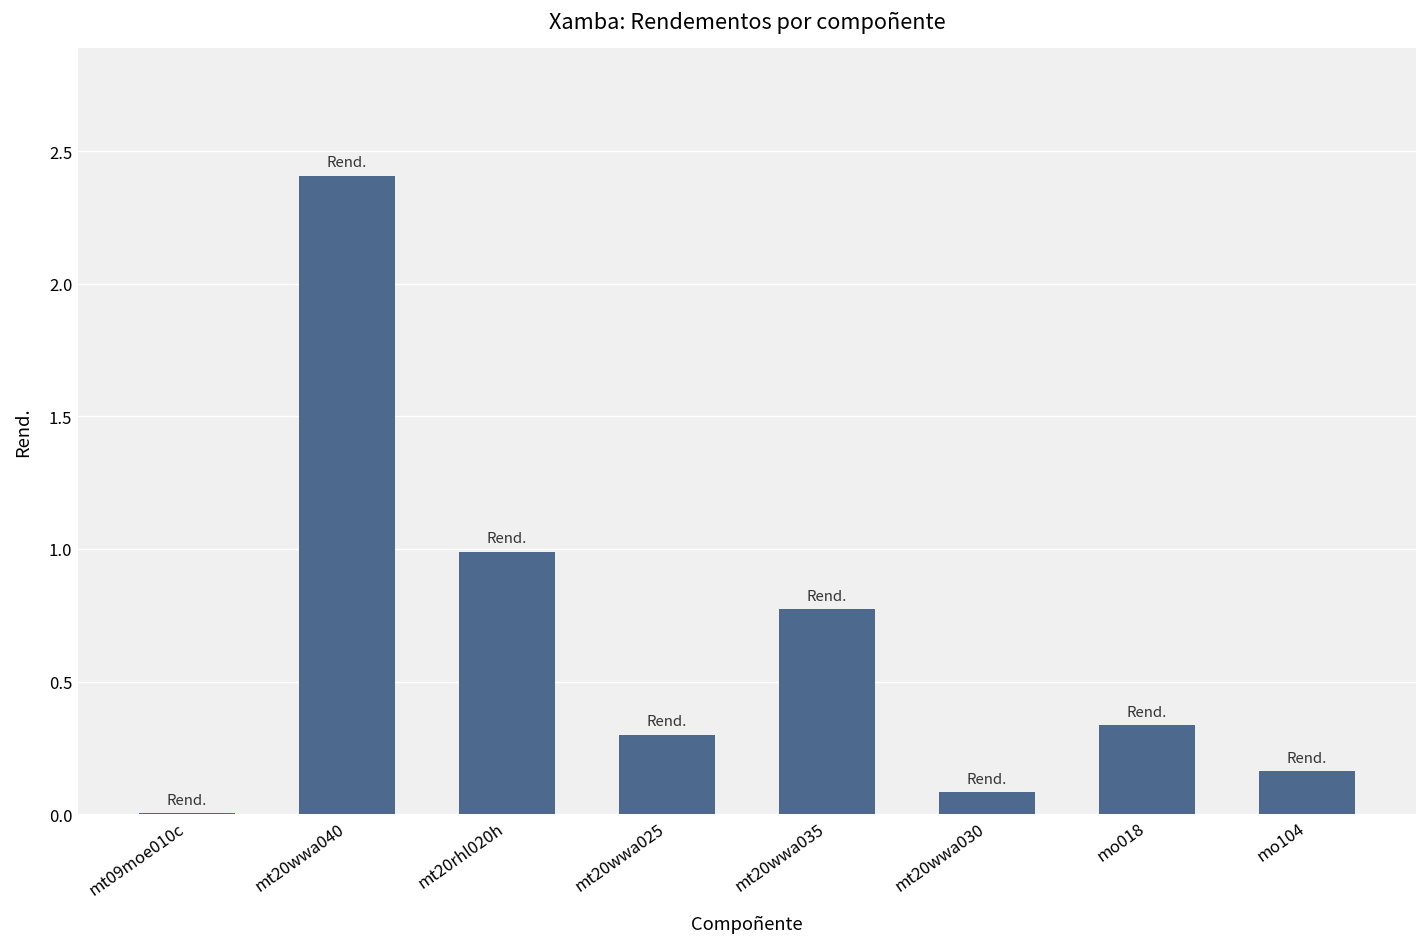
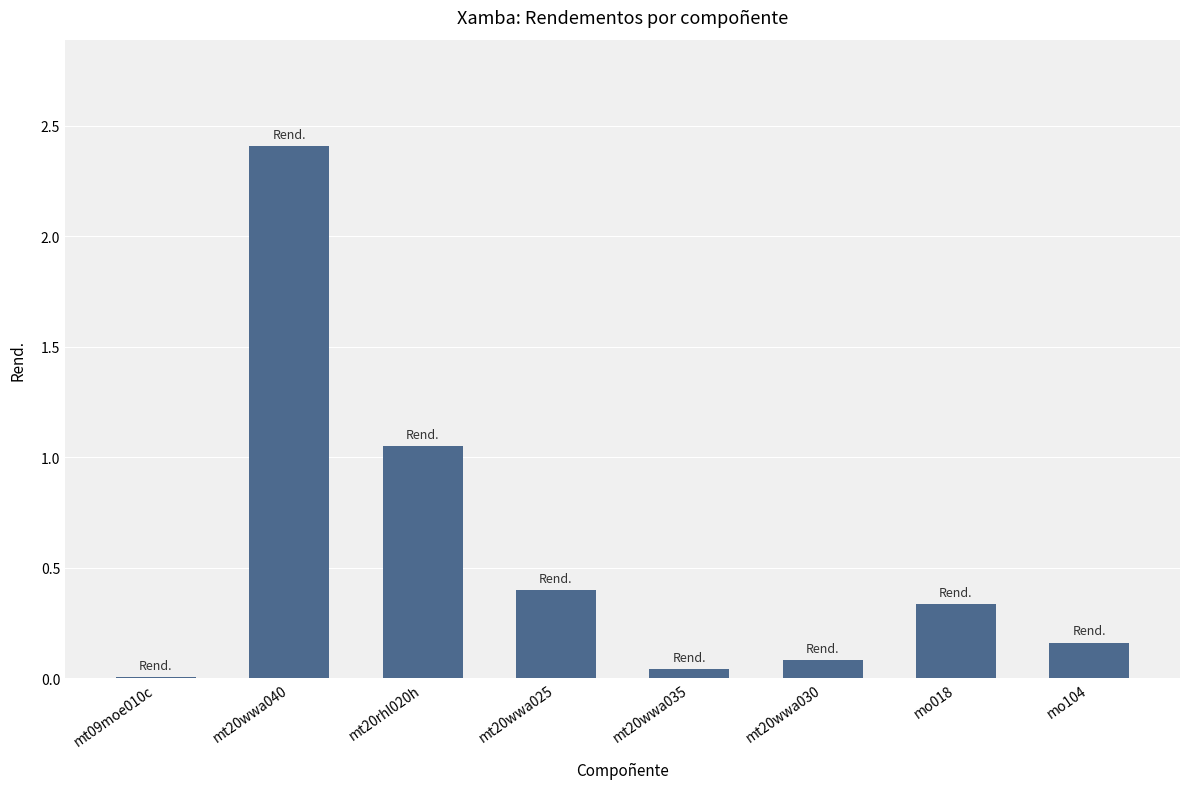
mt20rhl020h: 0.99 -> 1.05
mt20wwa025: 0.3 -> 0.4
mt20wwa035: 0.77 -> 0.04
